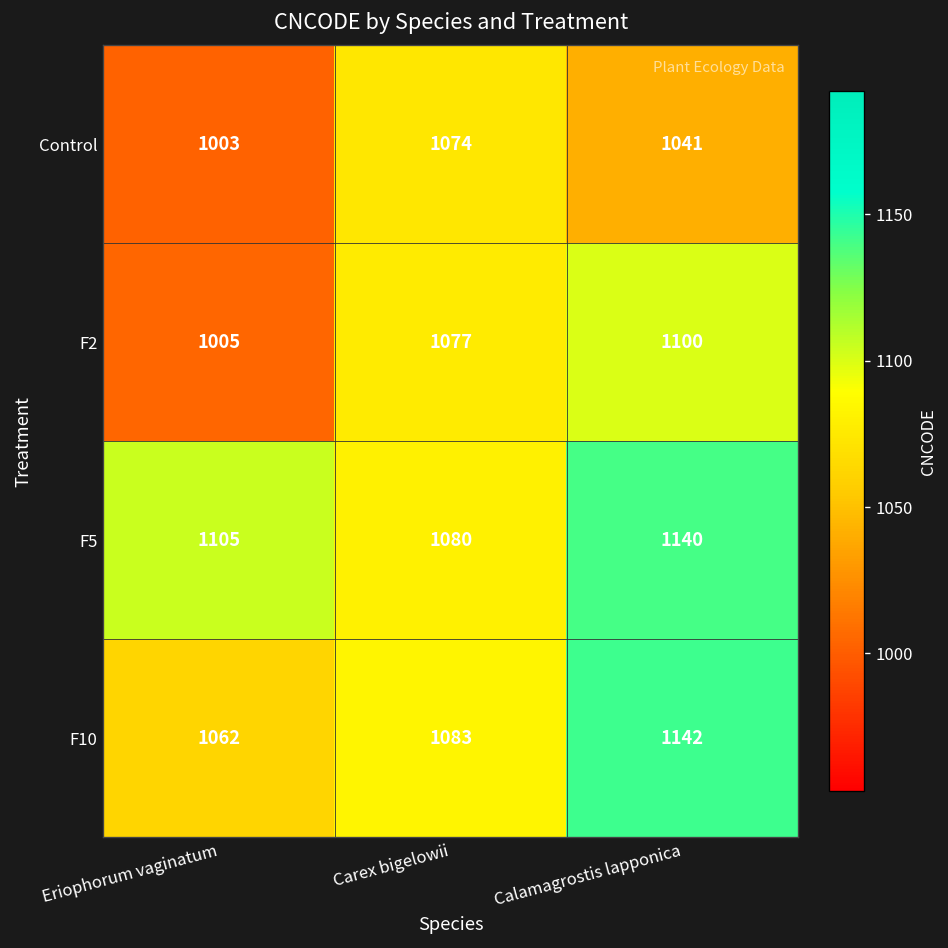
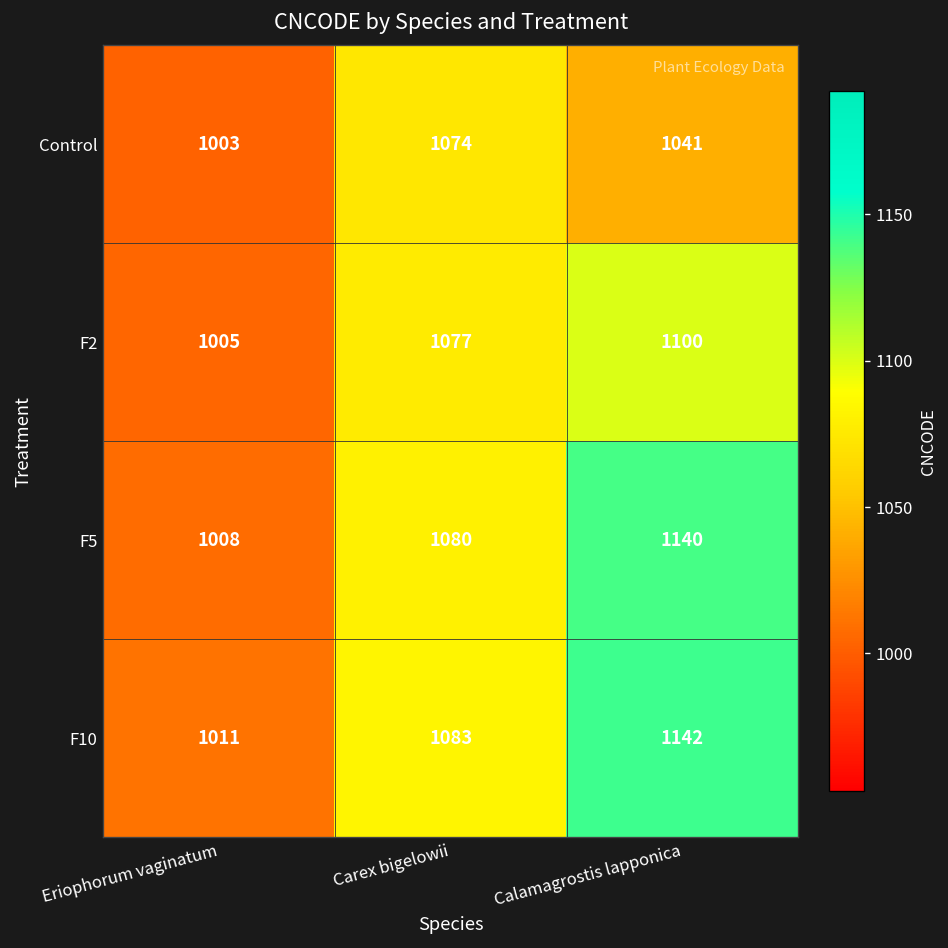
F5, Eriophorum vaginatum: 1105 -> 1008
F10, Eriophorum vaginatum: 1062 -> 1011
